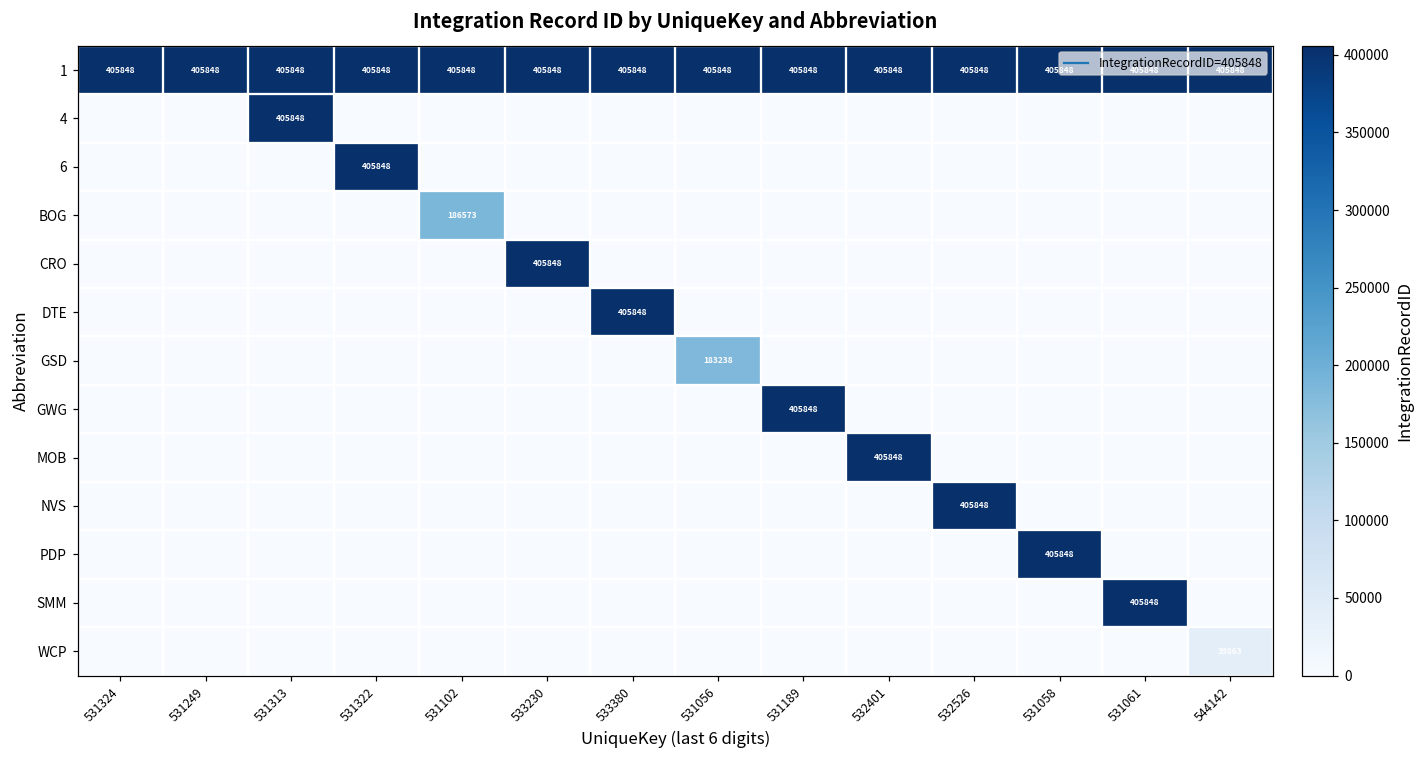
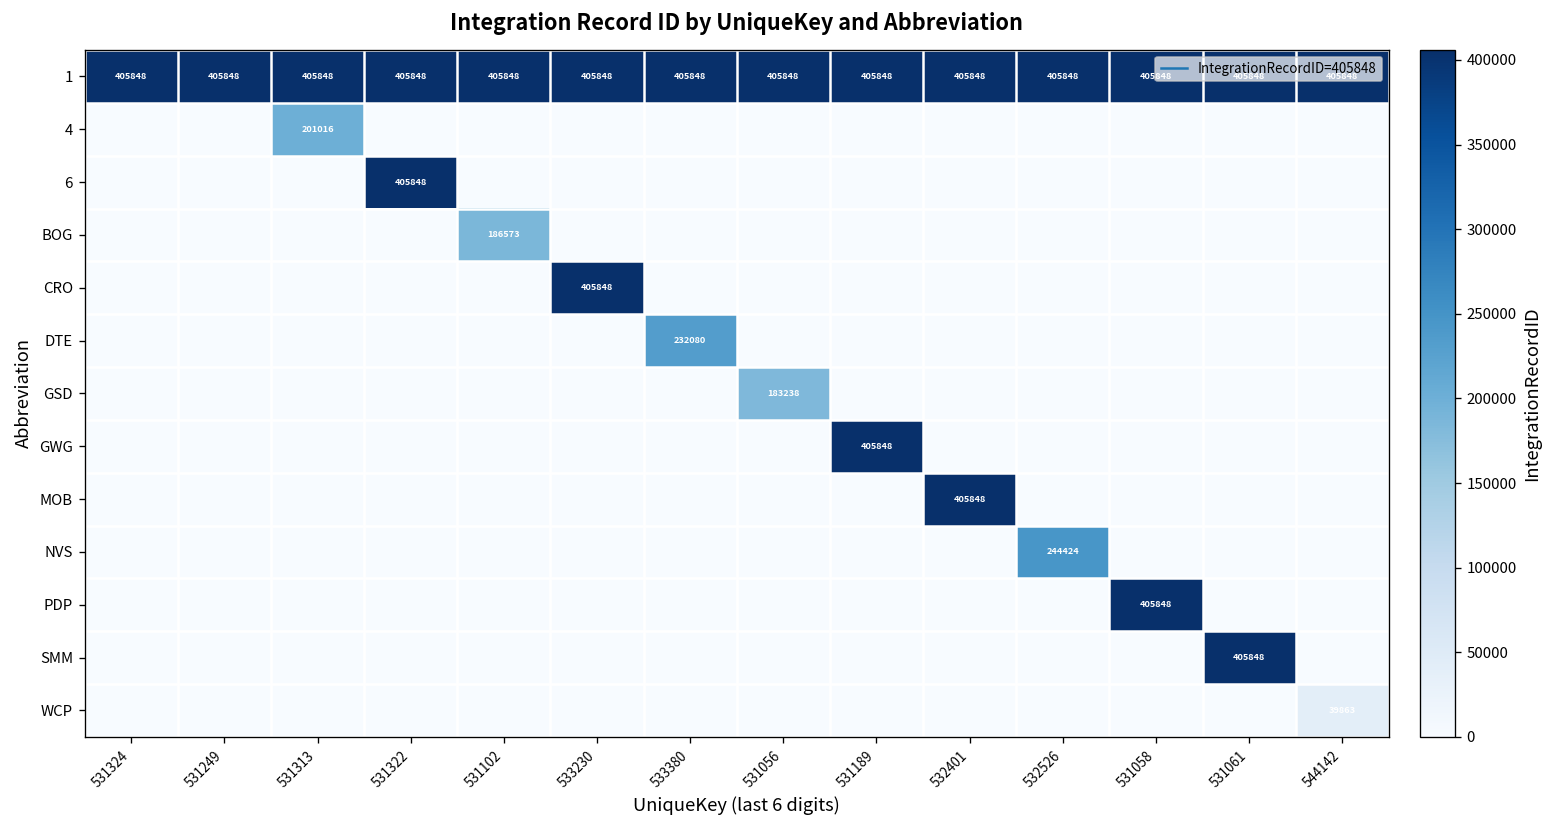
4, 531313: 405848 -> 201016
DTE, 533380: 405848 -> 232080
NVS, 532526: 405848 -> 244424
